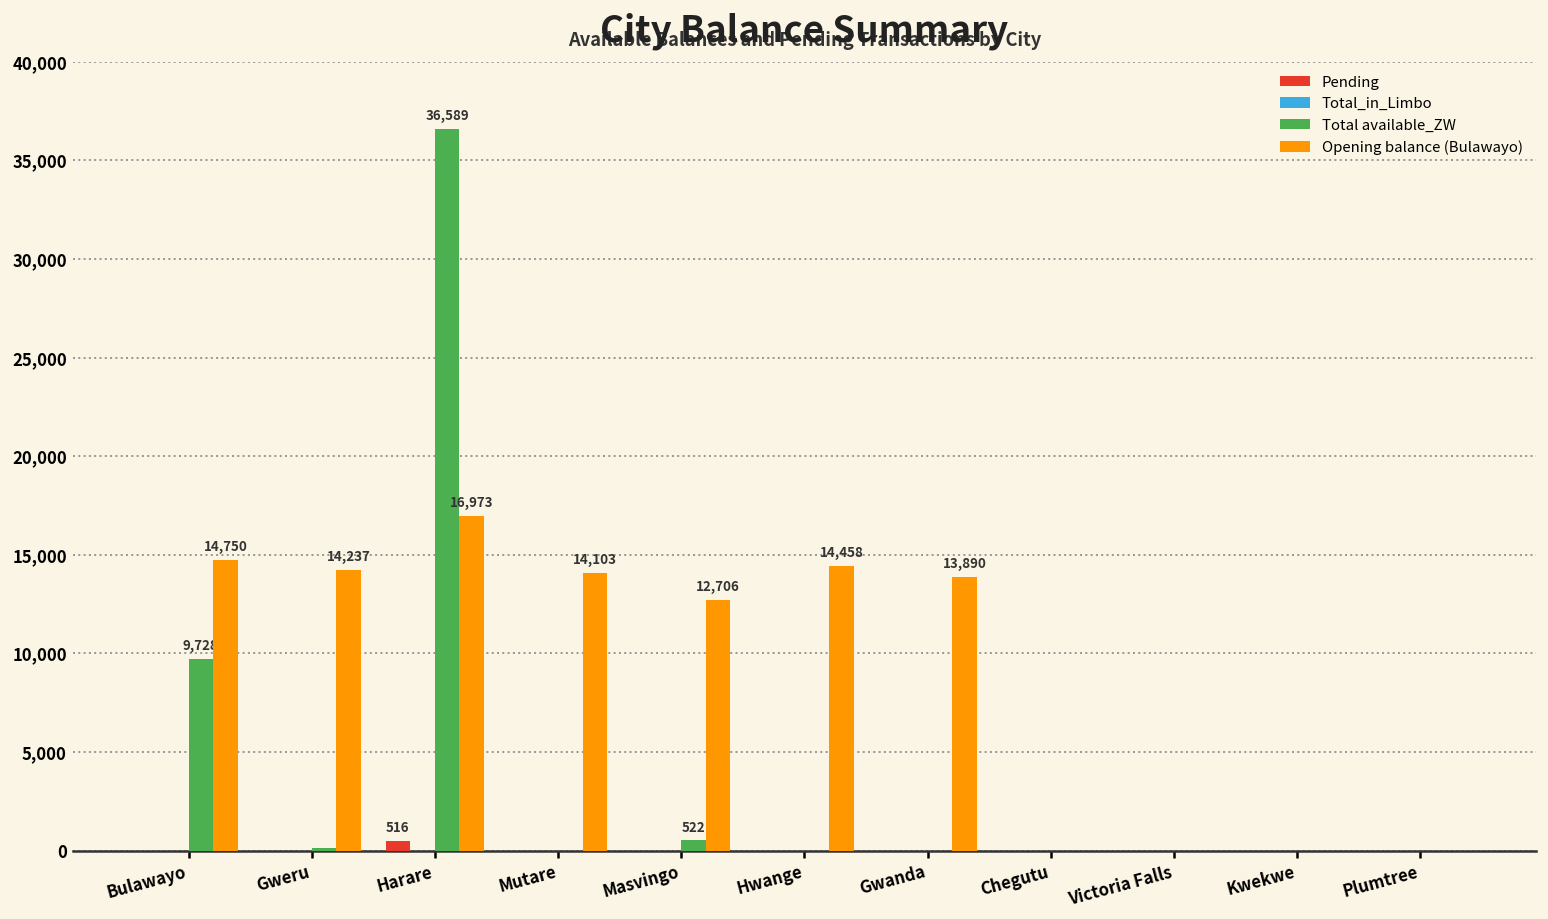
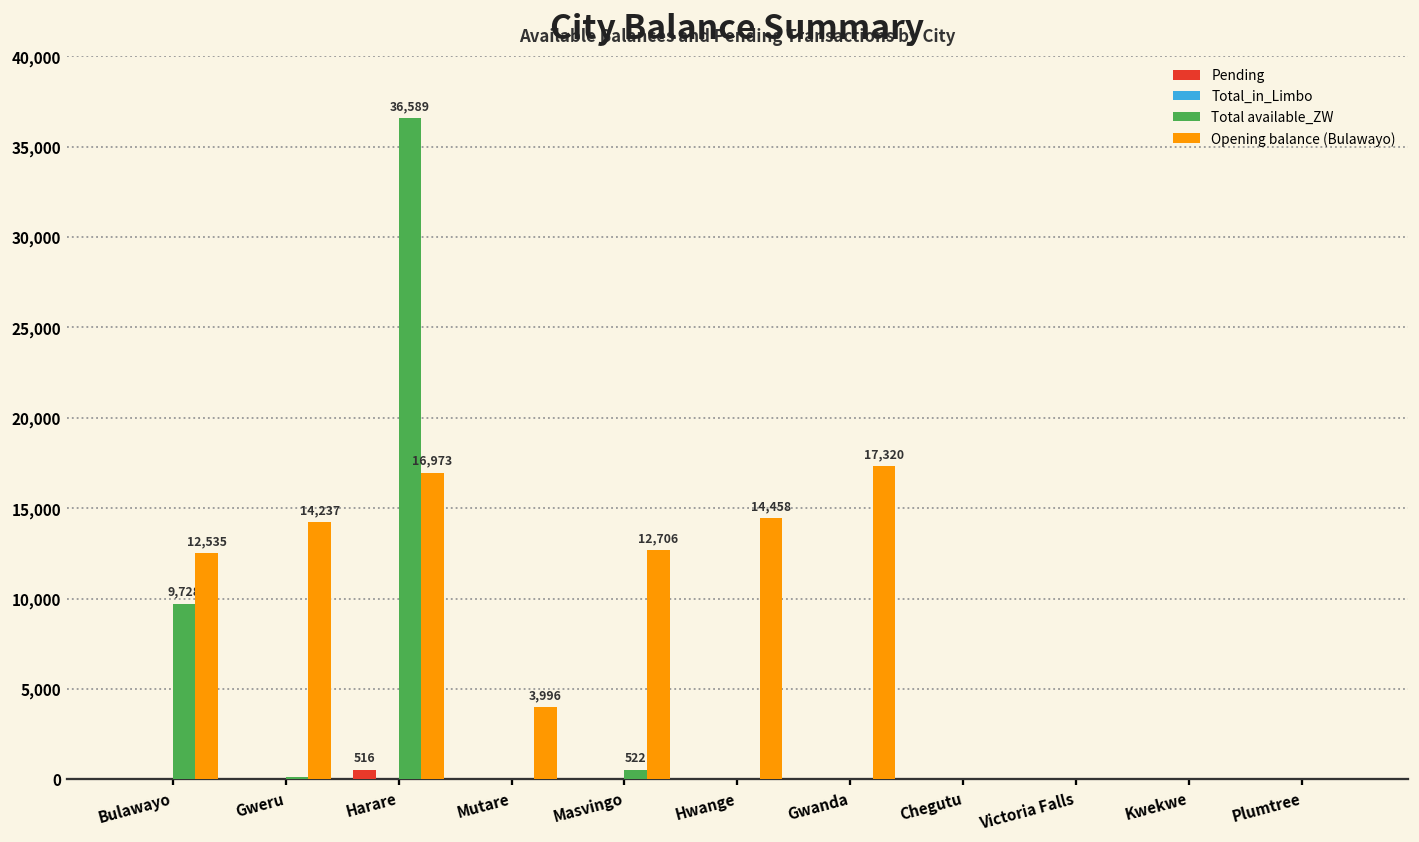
Opening balance (Bulawayo), Bulawayo: 14,750 -> 12,535
Opening balance (Bulawayo), Mutare: 14,103 -> 3,996
Opening balance (Bulawayo), Gwanda: 13,890 -> 17,320
